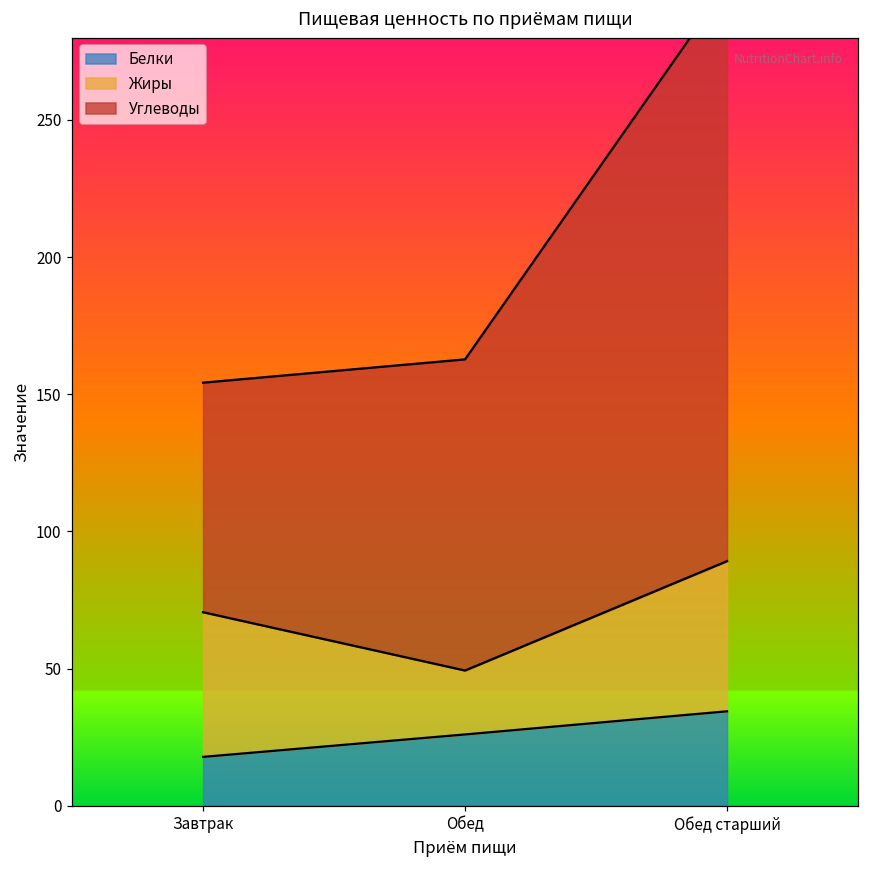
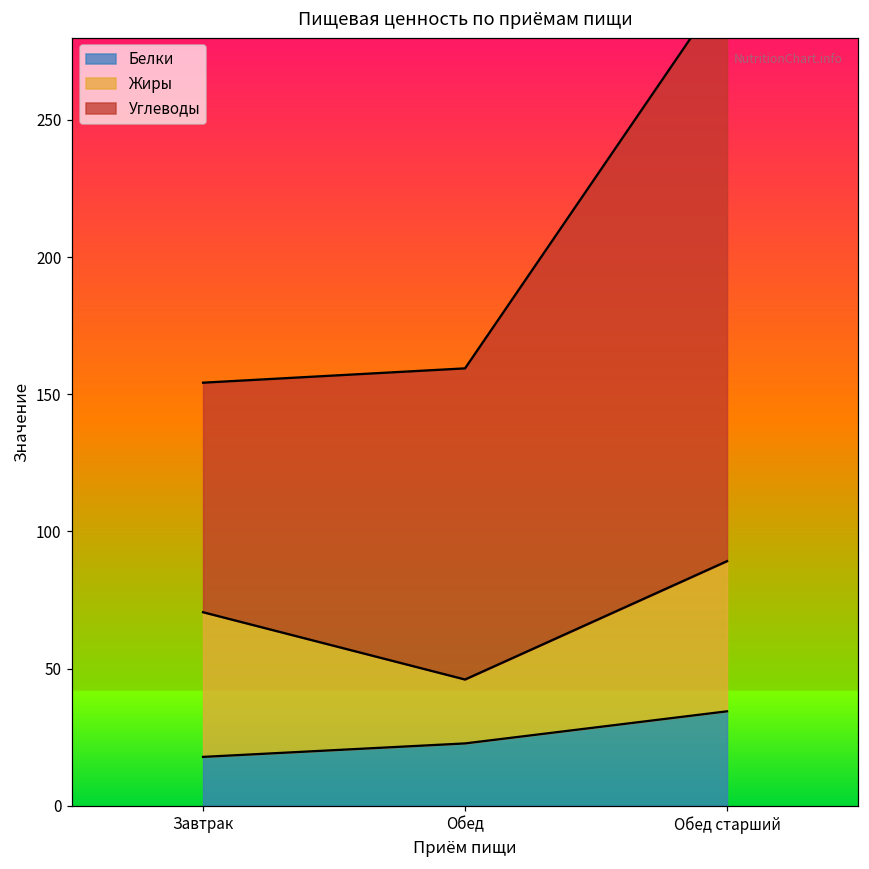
Белки, Обед: 26 -> 23
